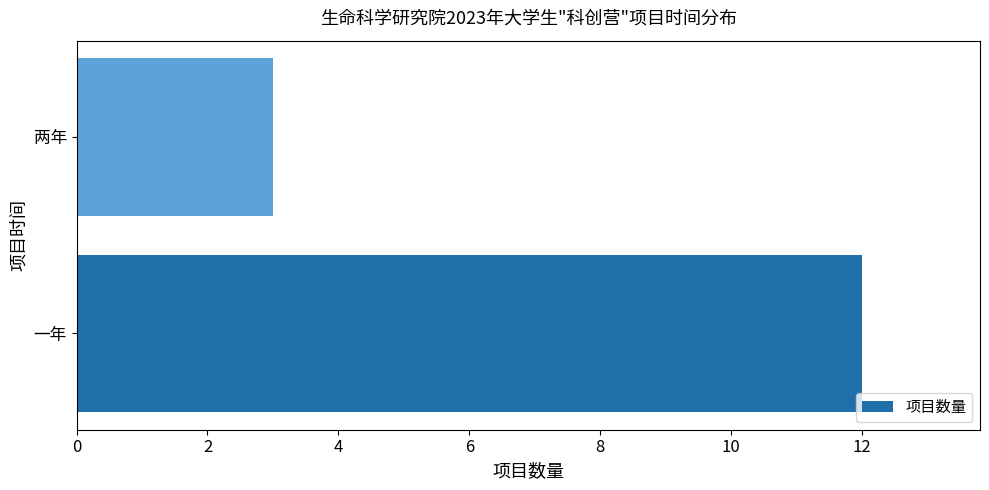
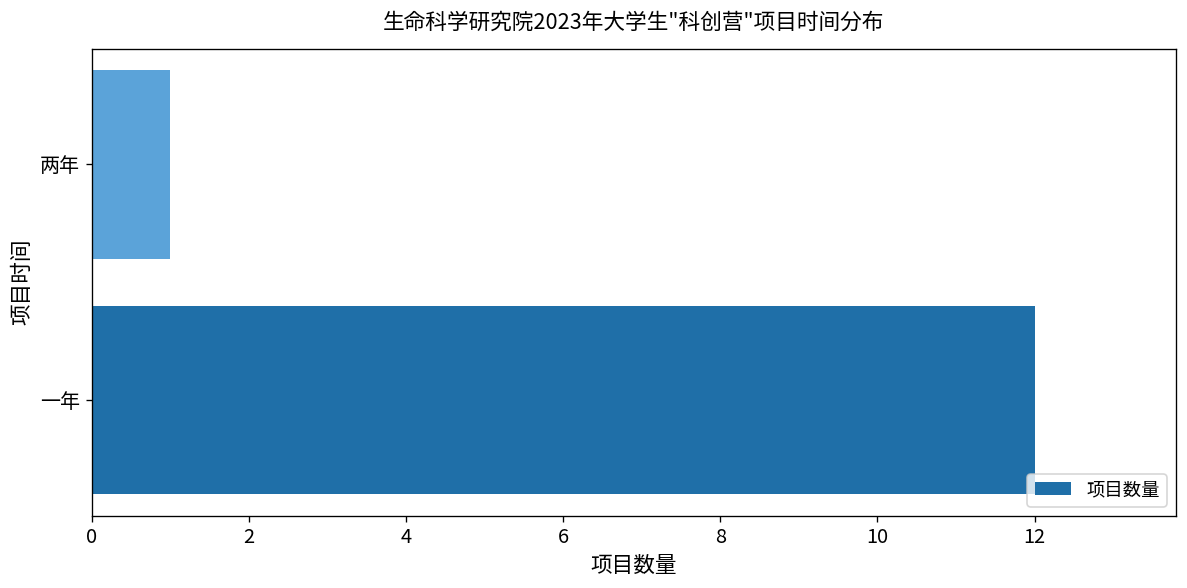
两年: 3 -> 1
